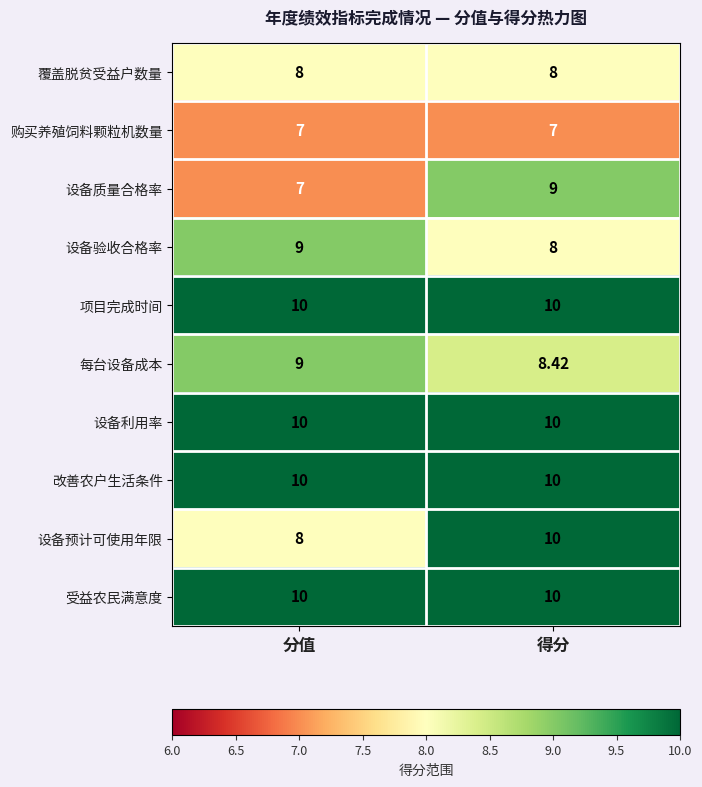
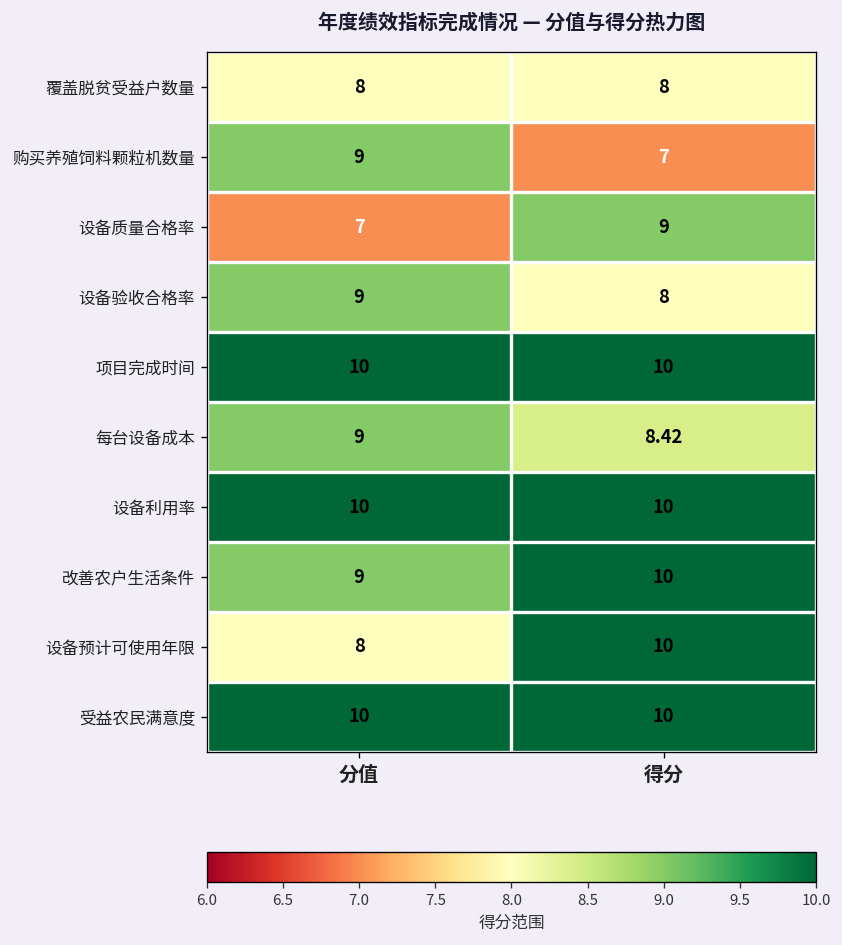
购买养殖饲料颗粒机数量, 分值: 7 -> 9
改善农户生活条件, 分值: 10 -> 9
